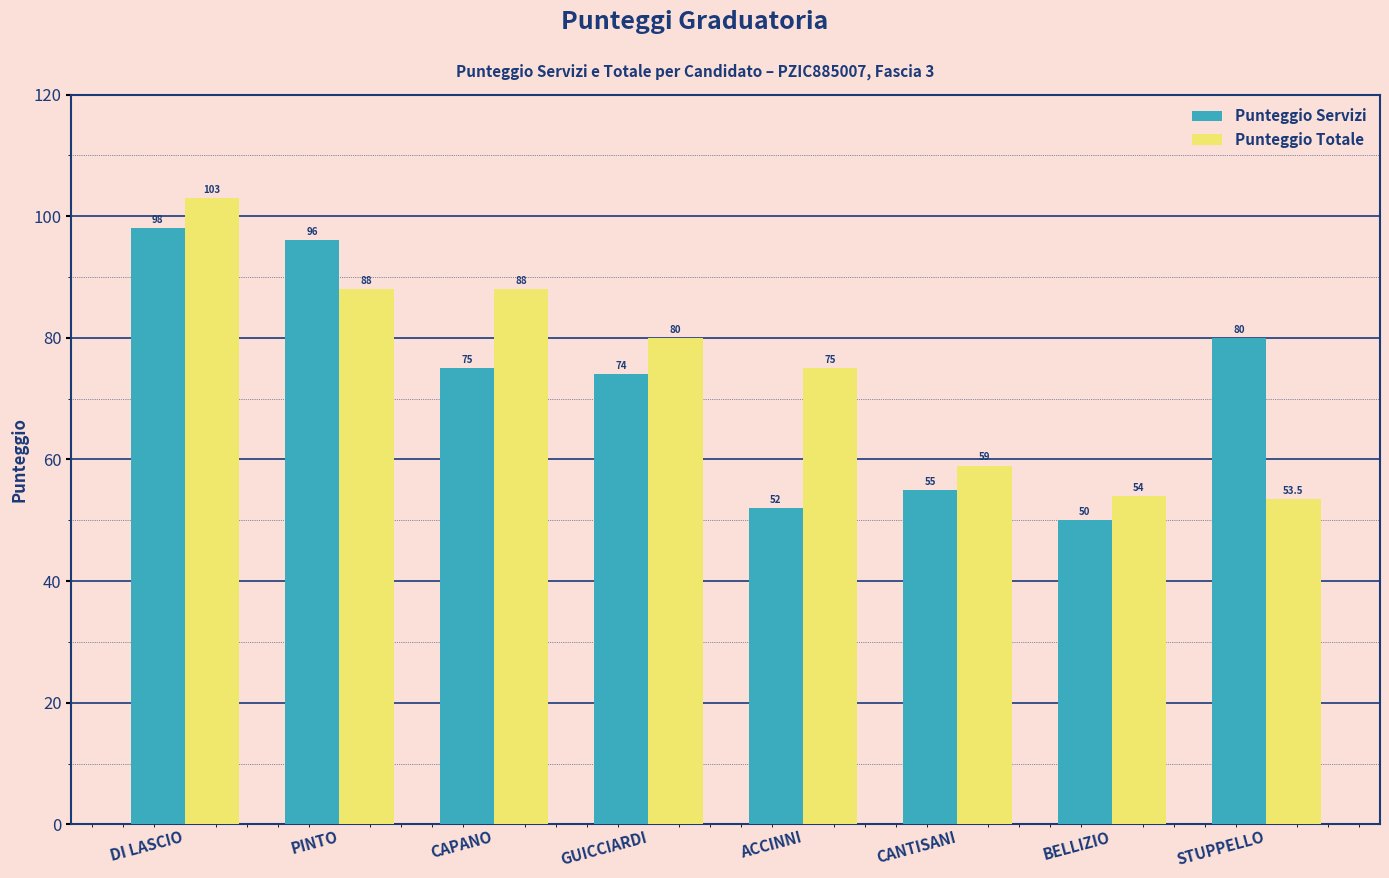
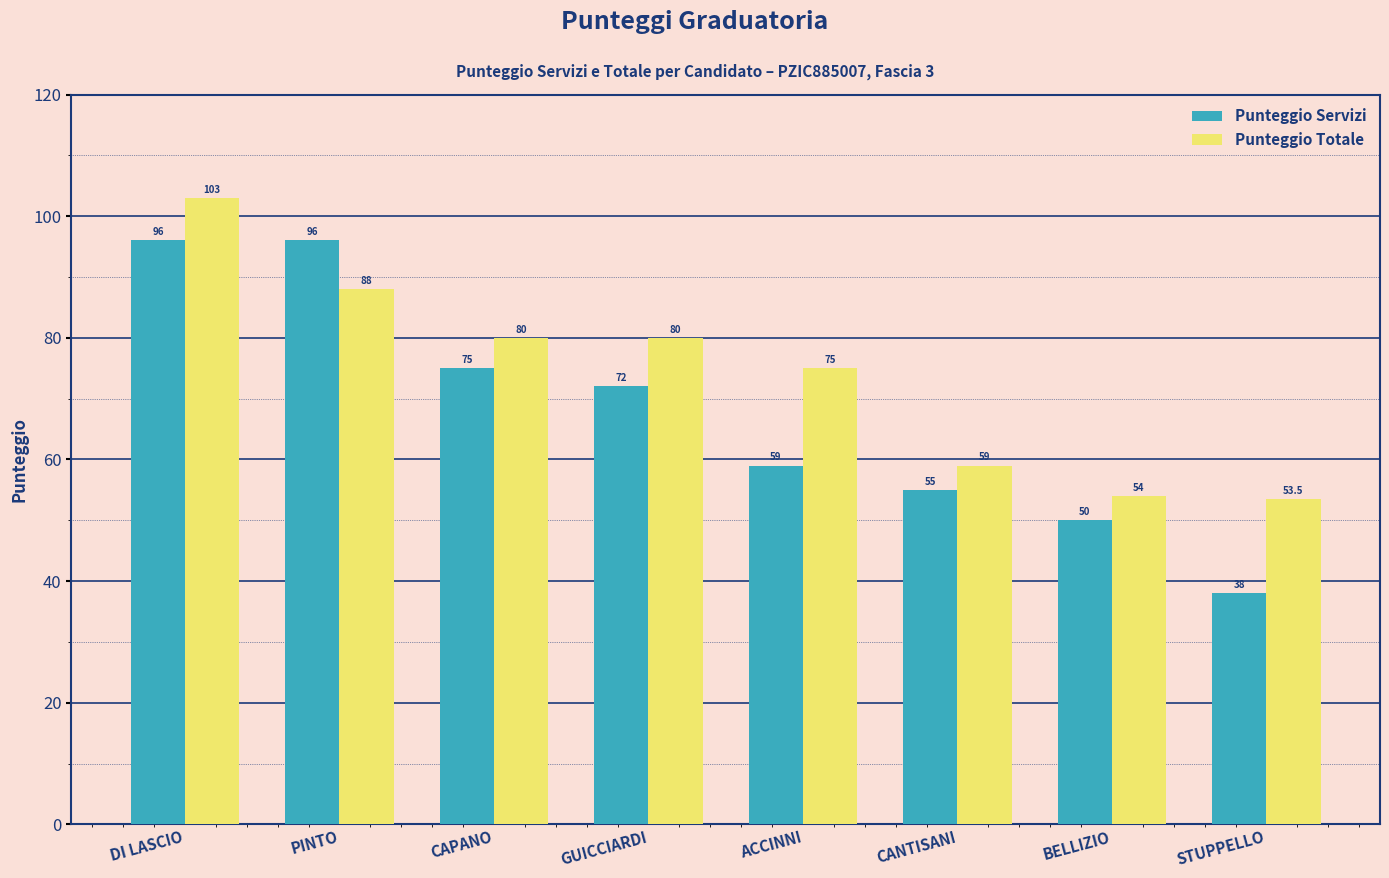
Punteggio Servizi, DI LASCIO: 98 -> 96
Punteggio Totale, CAPANO: 88 -> 80
Punteggio Servizi, GUICCIARDI: 74 -> 72
Punteggio Servizi, ACCINNI: 52 -> 59
Punteggio Servizi, STUPPELLO: 80 -> 38
